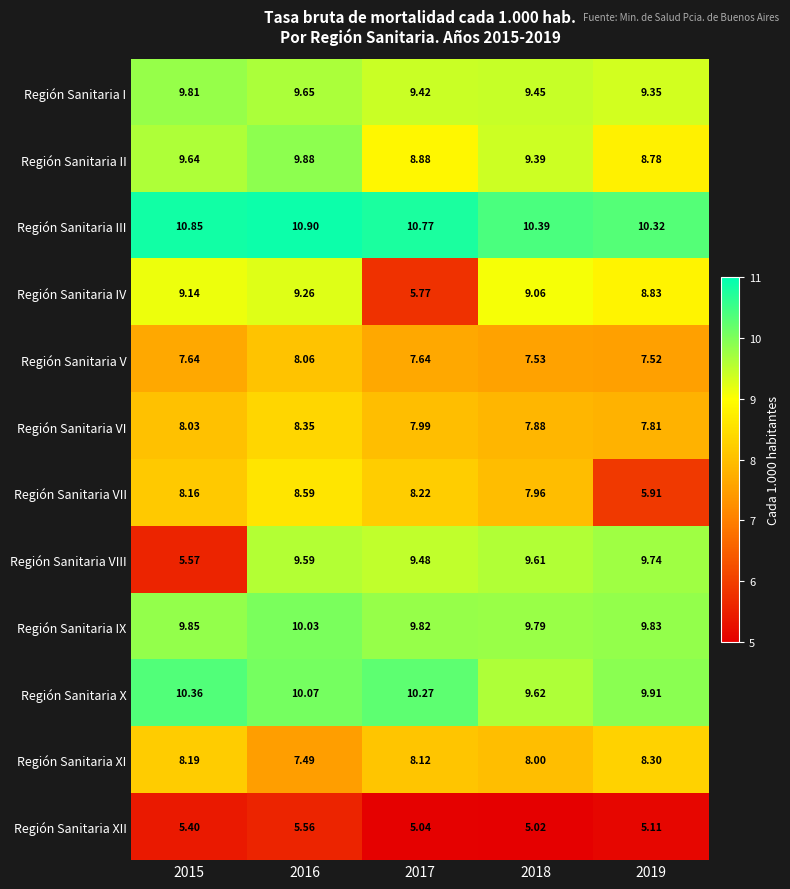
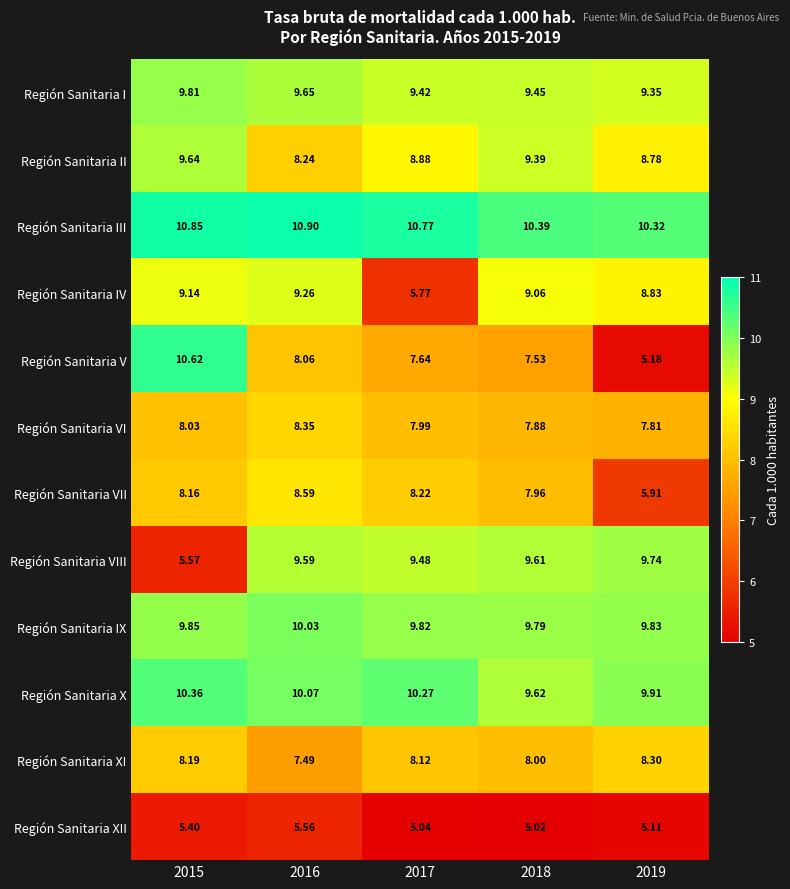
Región Sanitaria II, 2016: 9.88 -> 8.24
Región Sanitaria V, 2015: 7.64 -> 10.62
Región Sanitaria V, 2019: 7.52 -> 5.18
